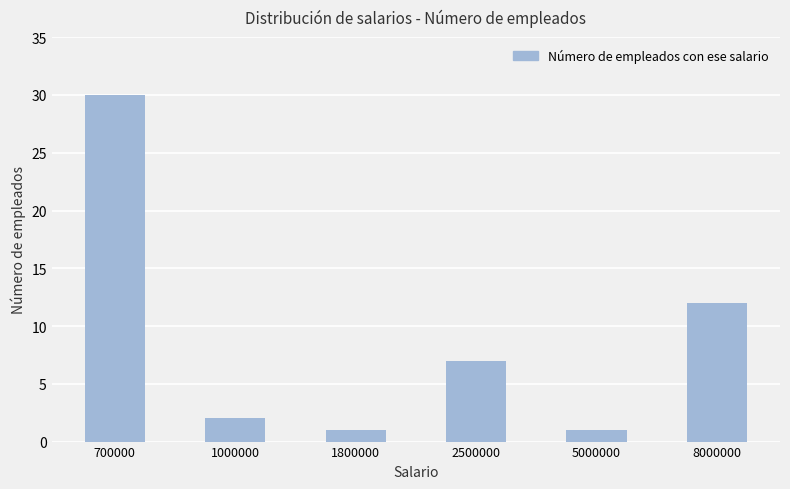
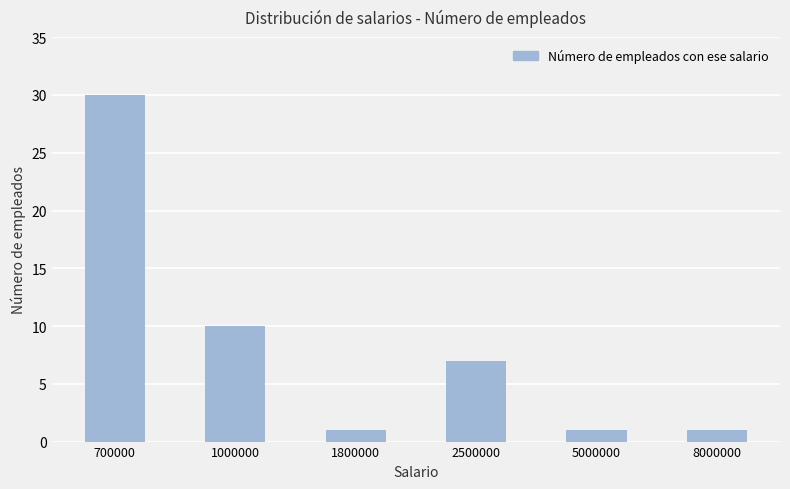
1000000: 2 -> 10
8000000: 12 -> 1
